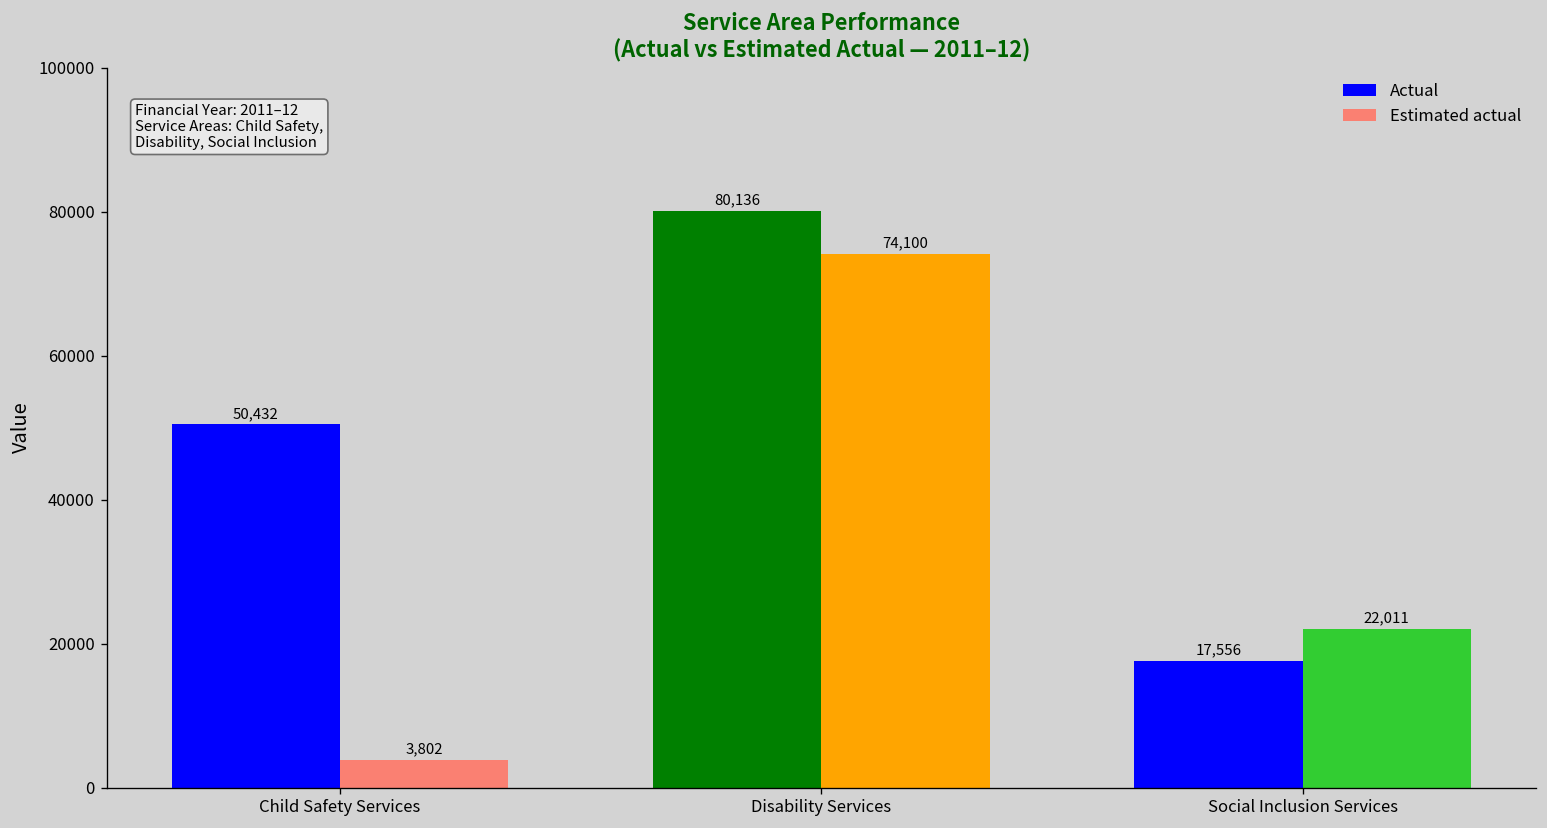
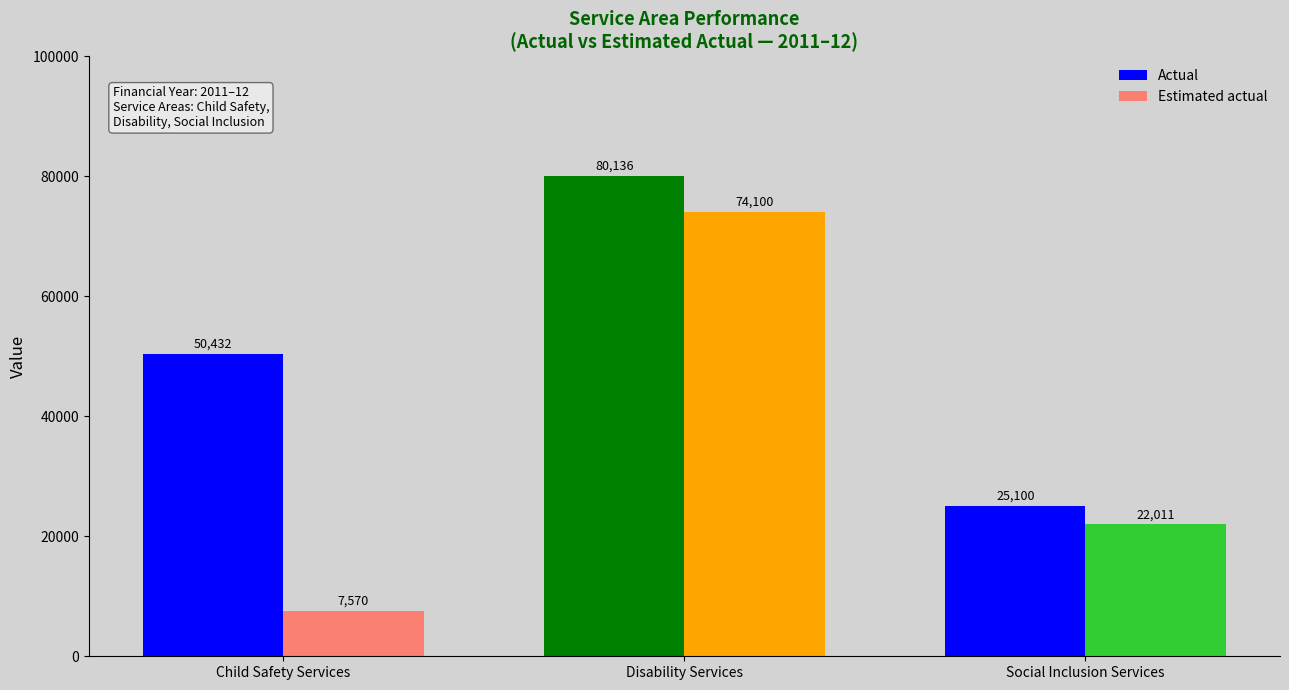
Estimated actual, Child Safety Services: 3,802 -> 7,570
Actual, Social Inclusion Services: 17,556 -> 25,100
